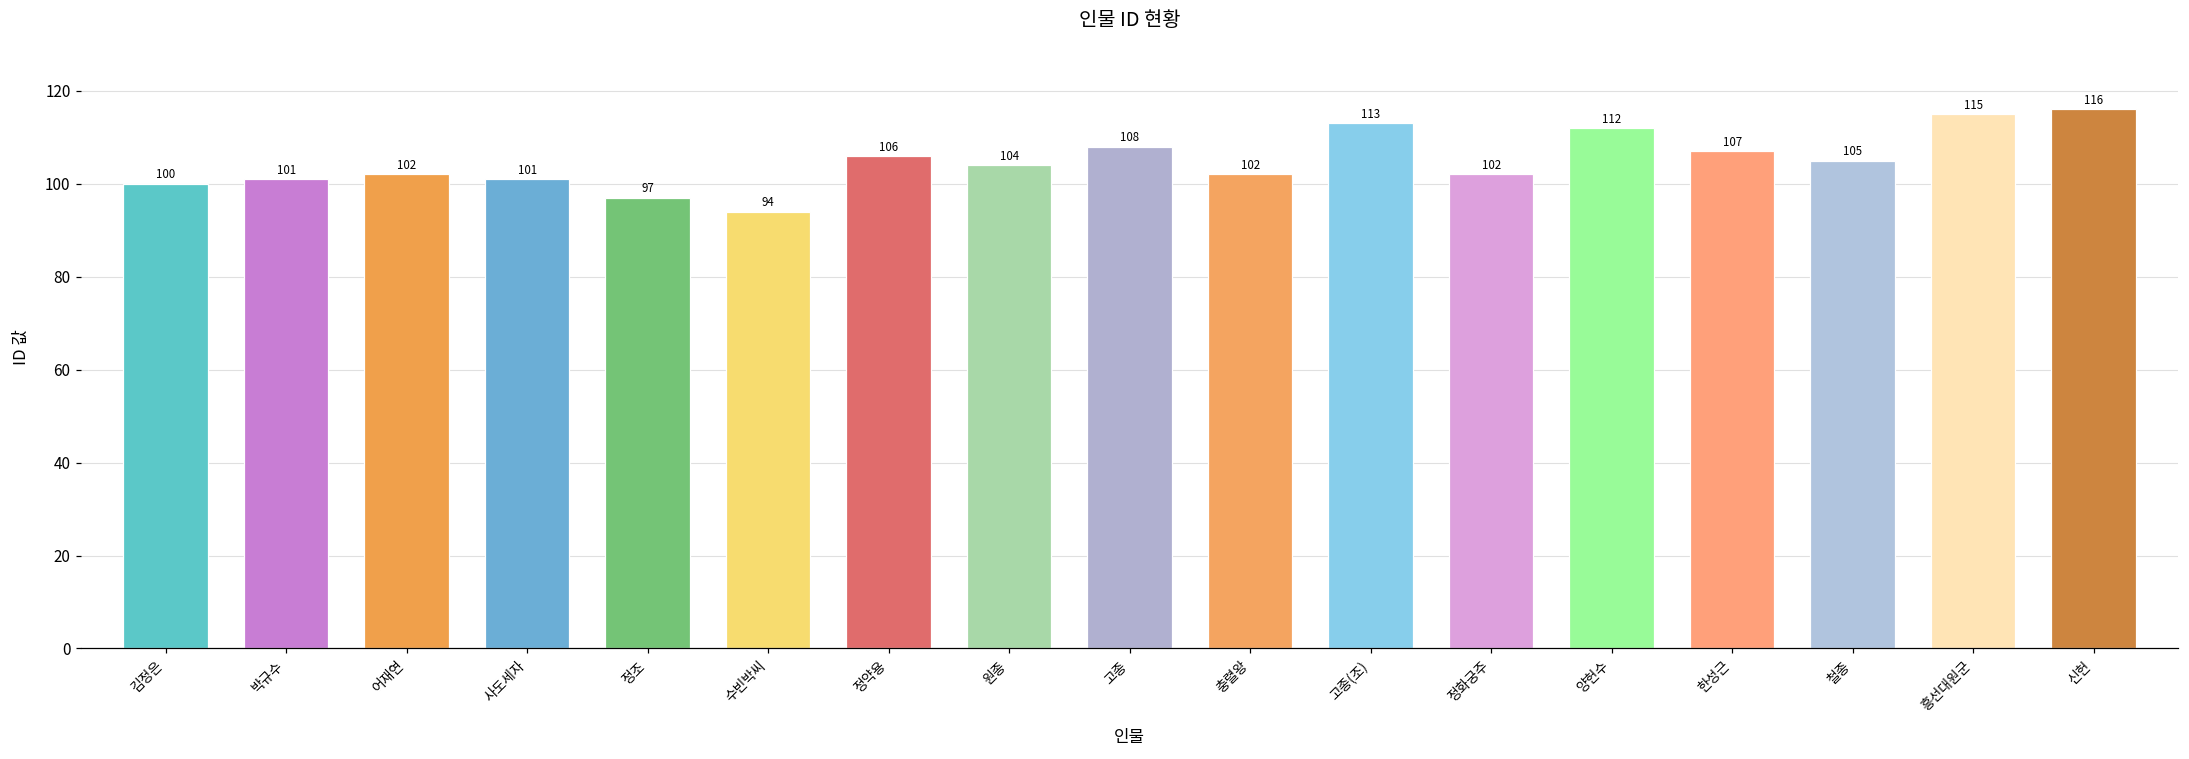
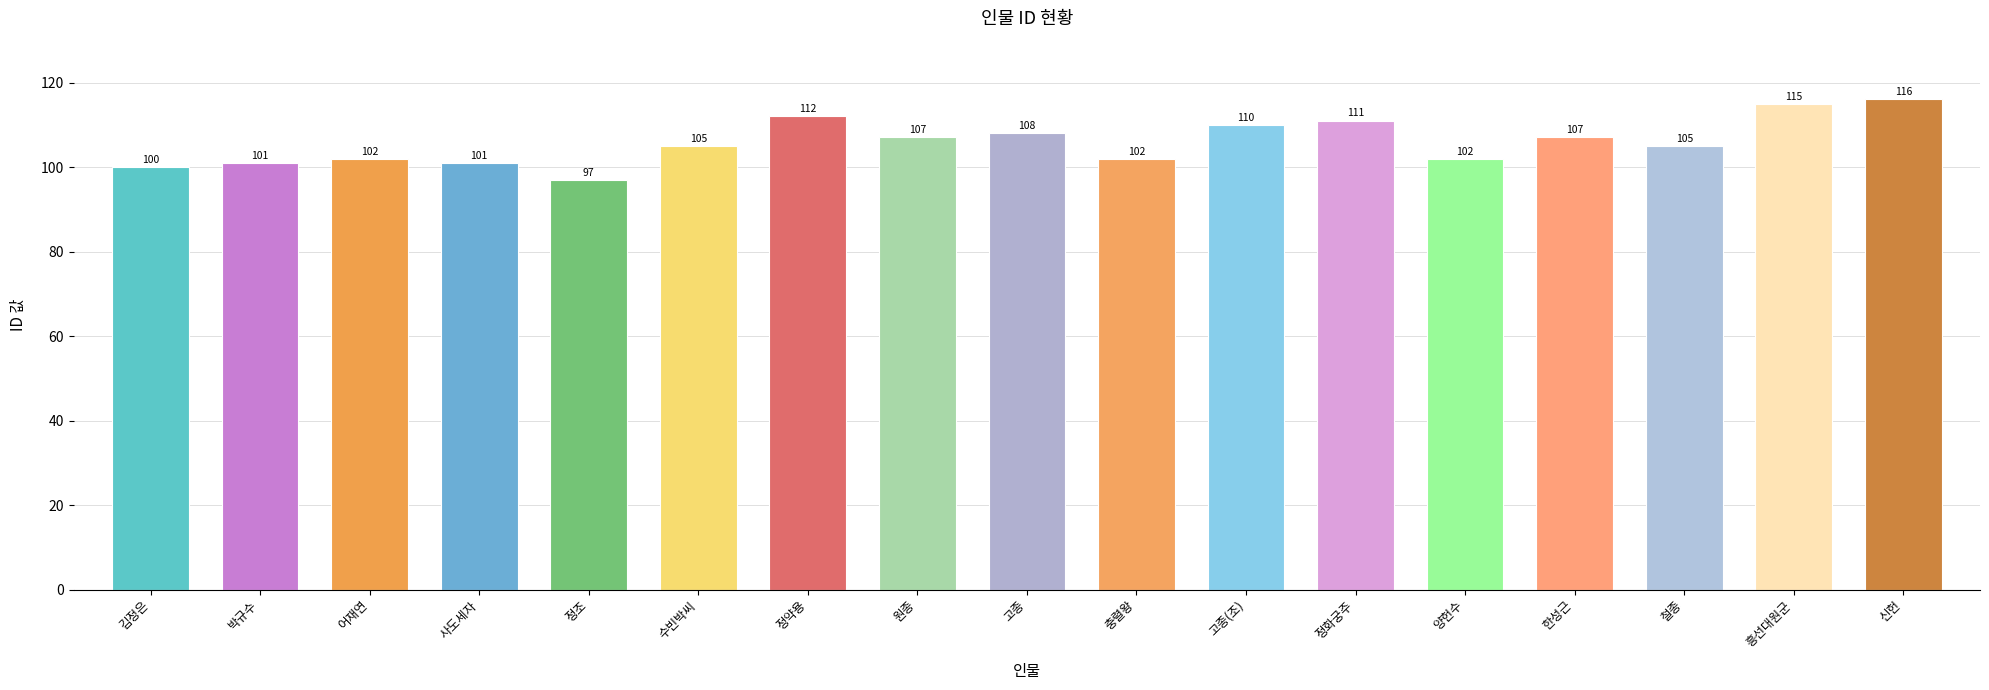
수빈박씨: 94 -> 105
정약용: 106 -> 112
원종: 104 -> 107
고종(조): 113 -> 110
정화궁주: 102 -> 111
양헌수: 112 -> 102
